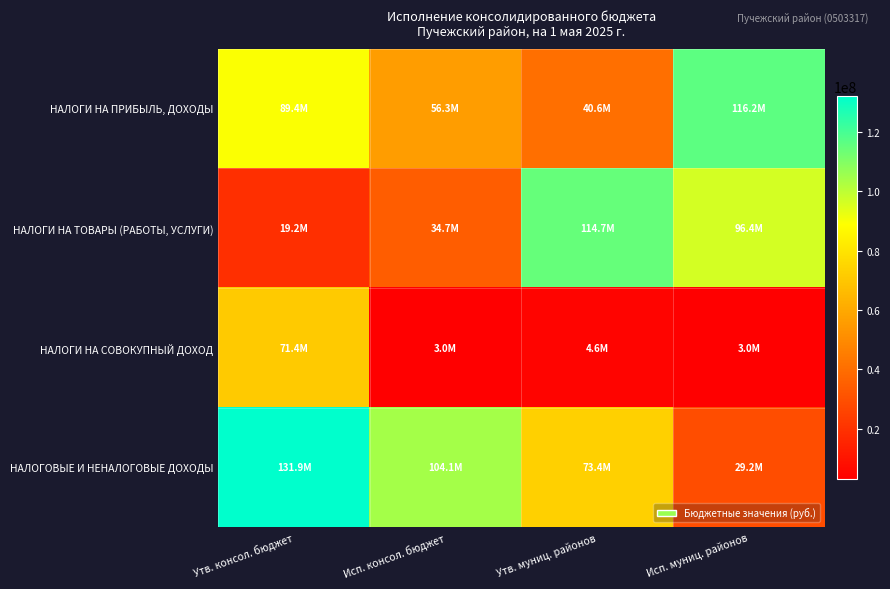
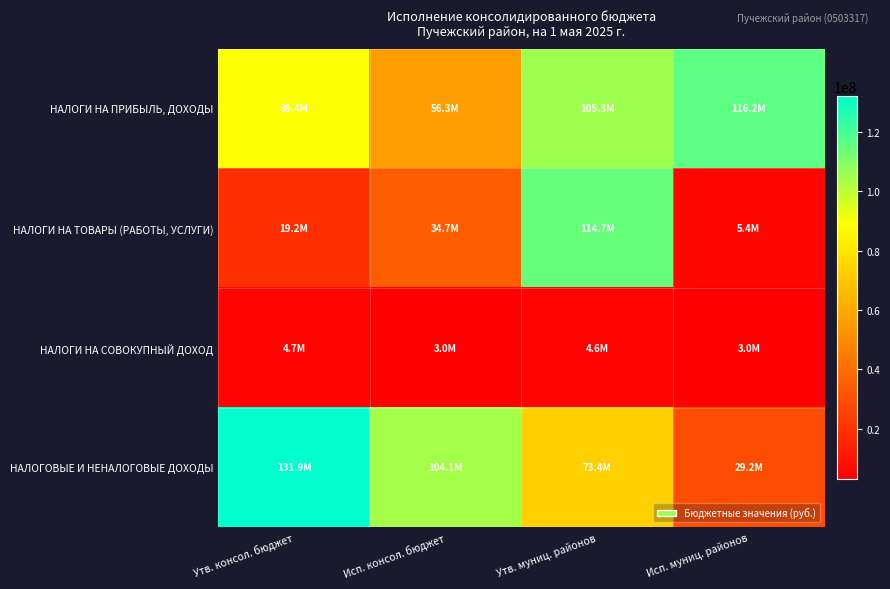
НАЛОГИ НА ПРИБЫЛЬ, ДОХОДЫ, Утв. муниц. районов: 40.6M -> 105.3M
НАЛОГИ НА ТОВАРЫ (РАБОТЫ, УСЛУГИ), Исп. муниц. районов: 96.4M -> 5.4M
НАЛОГИ НА СОВОКУПНЫЙ ДОХОД, Утв. консол. бюджет: 71.4M -> 4.7M
